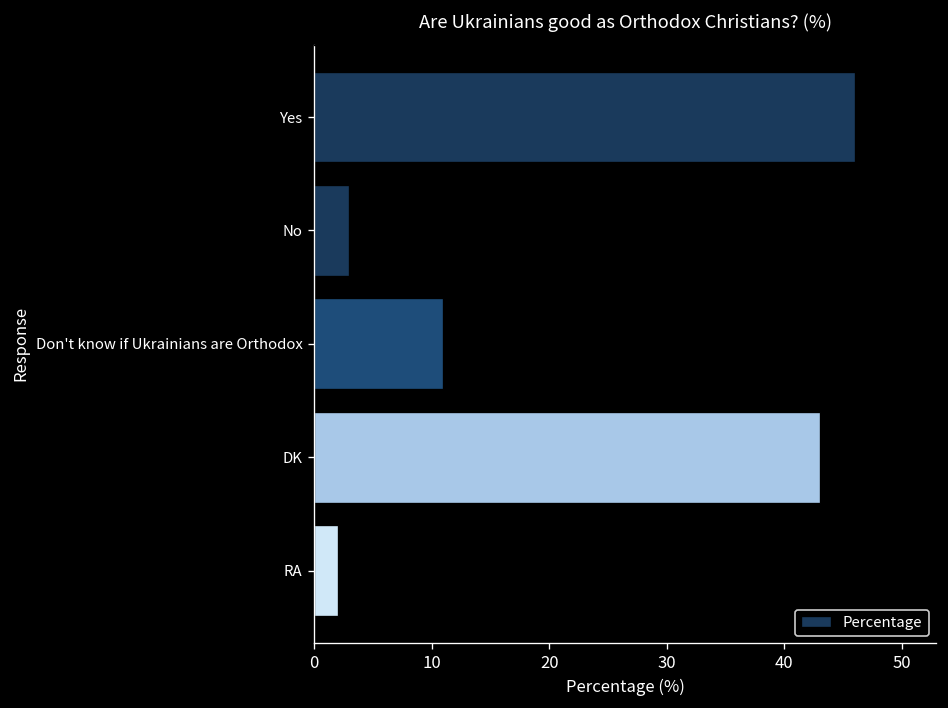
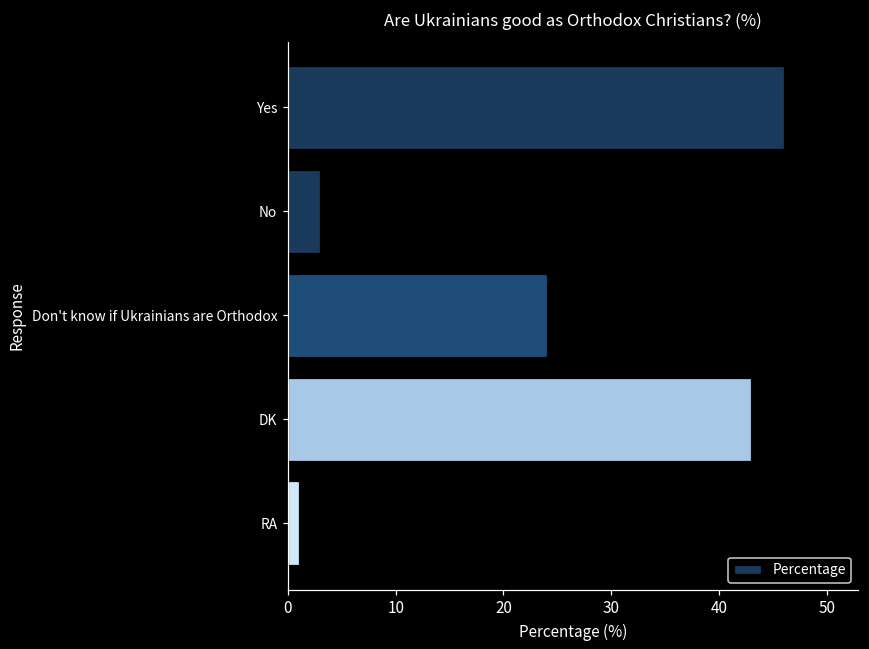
Don't know if Ukrainians are Orthodox: 11 -> 24
RA: 2 -> 1
